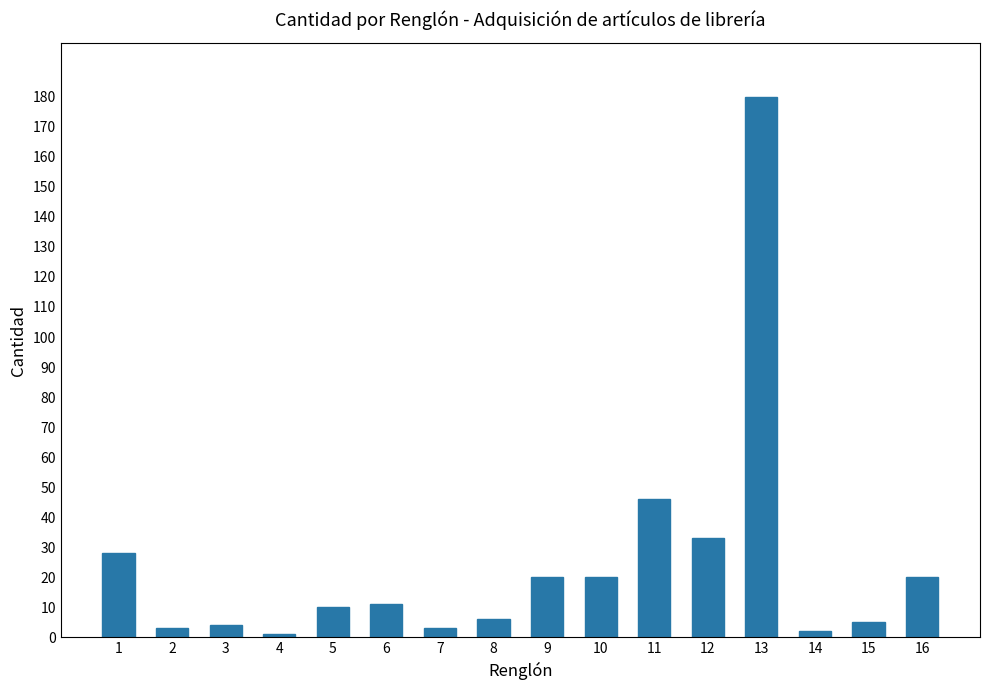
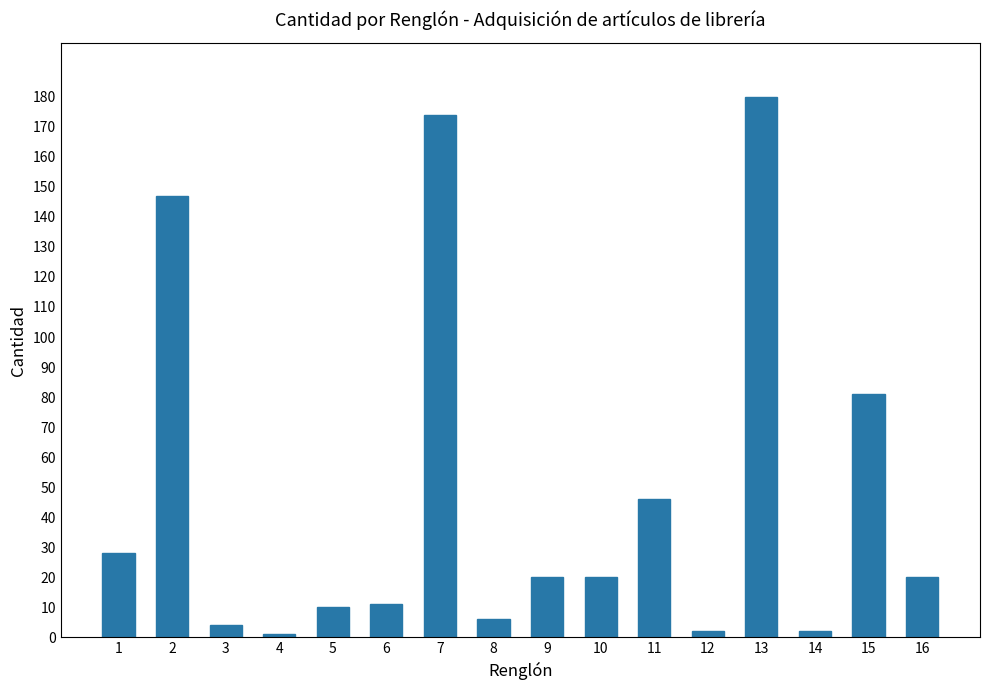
2: 3 -> 147
7: 3 -> 174
12: 33 -> 2
15: 5 -> 81
